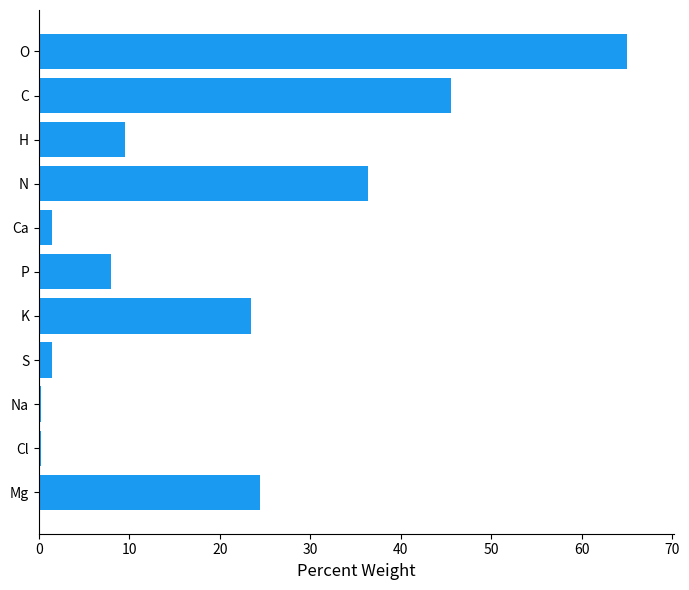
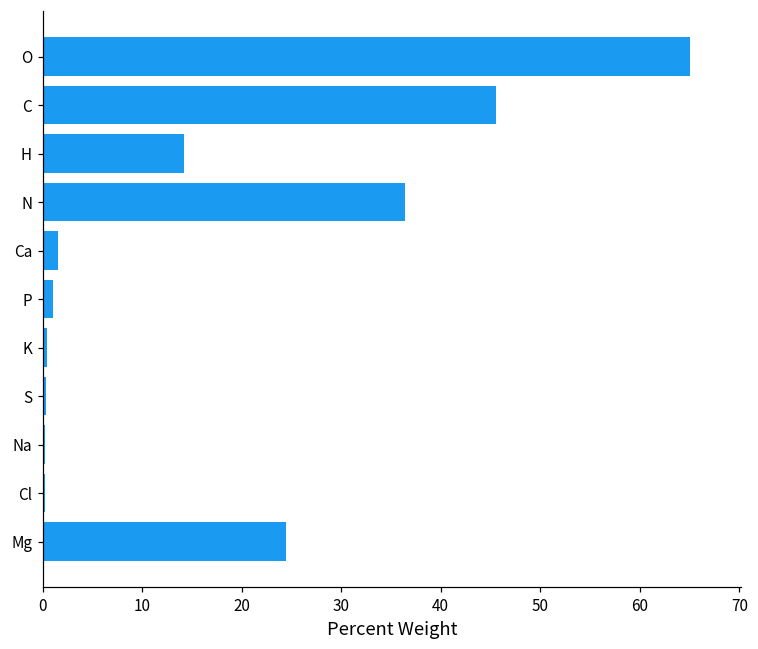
H: 10 -> 14
P: 8 -> 1
K: 24 -> 0
S: 1 -> 0
